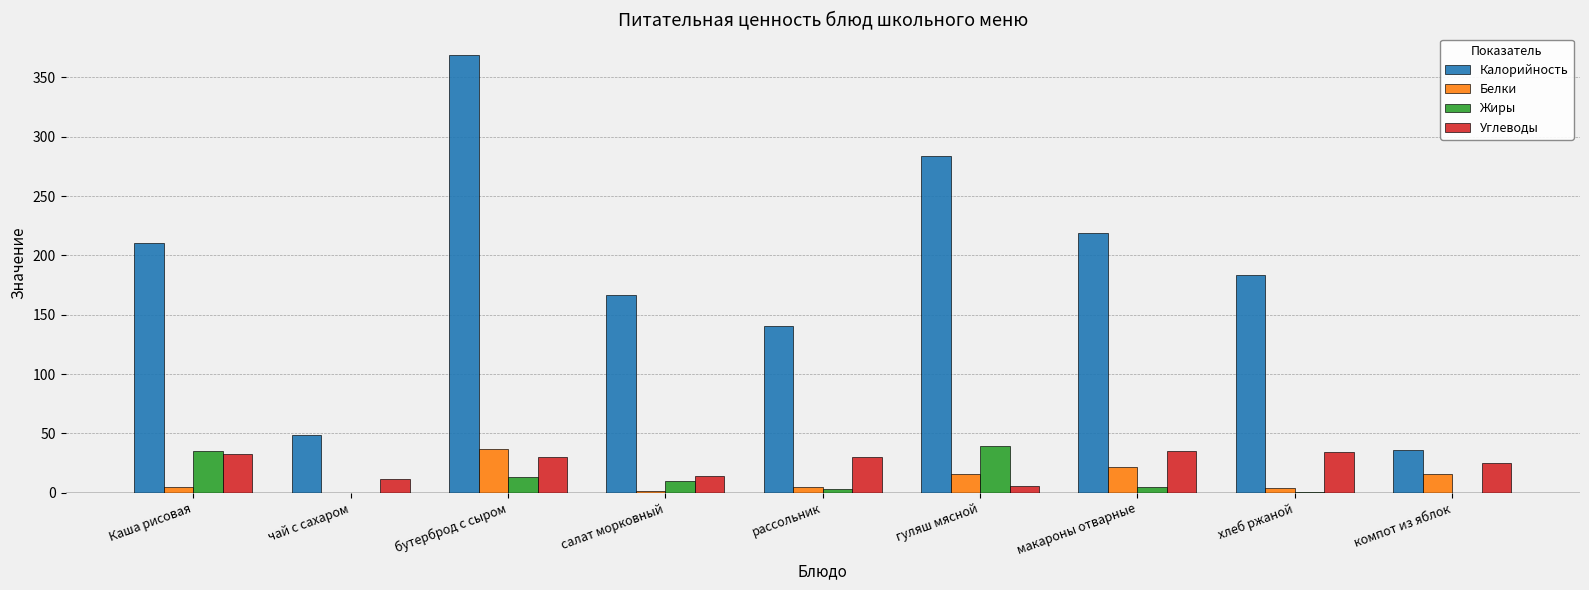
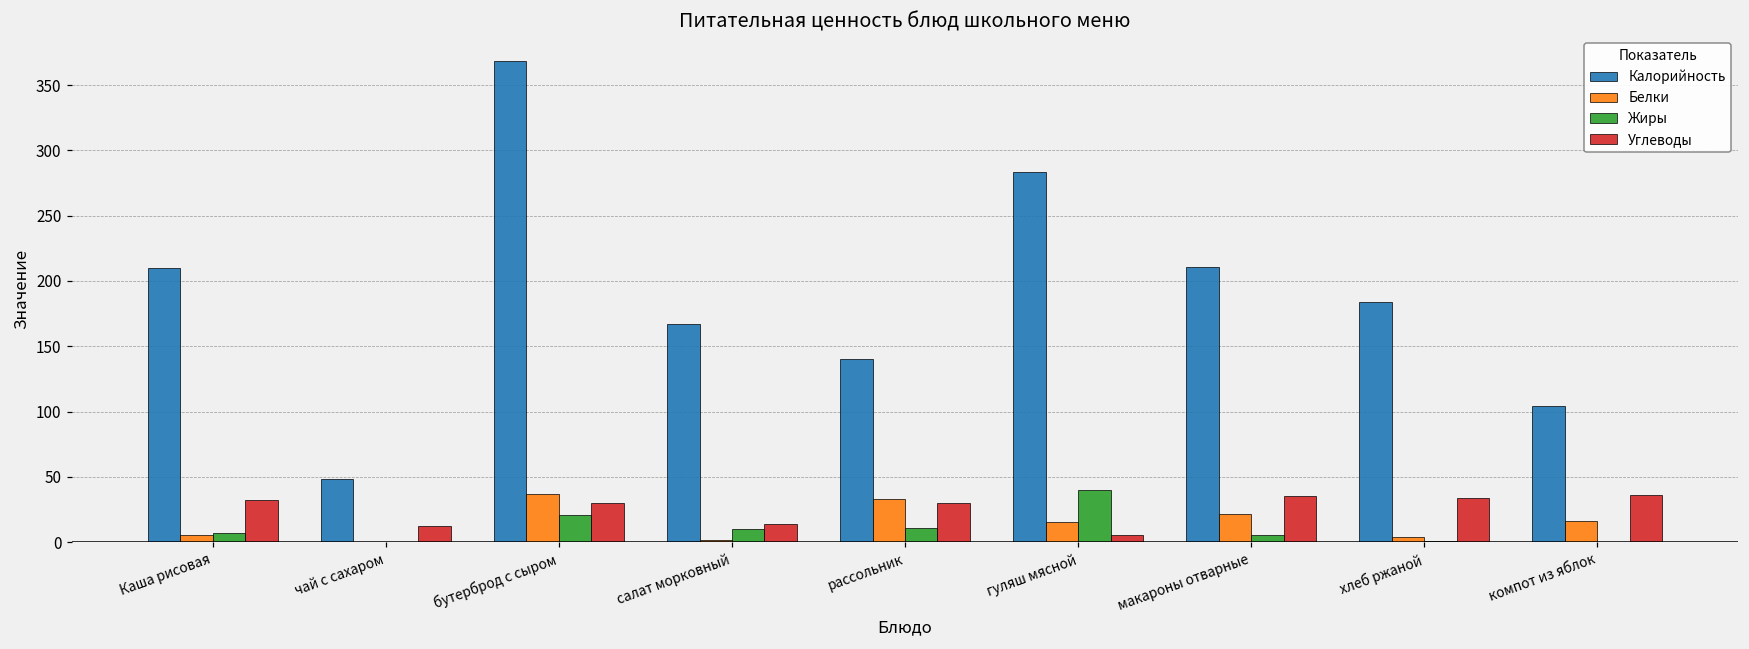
Жиры, Каша рисовая: 36 -> 7
Жиры, бутерброд с сыром: 13 -> 21
Белки, рассольник: 5 -> 33
Жиры, рассольник: 4 -> 11
Калорийность, макароны отварные: 219 -> 211
Калорийность, компот из яблок: 36 -> 104
Углеводы, компот из яблок: 25 -> 36
